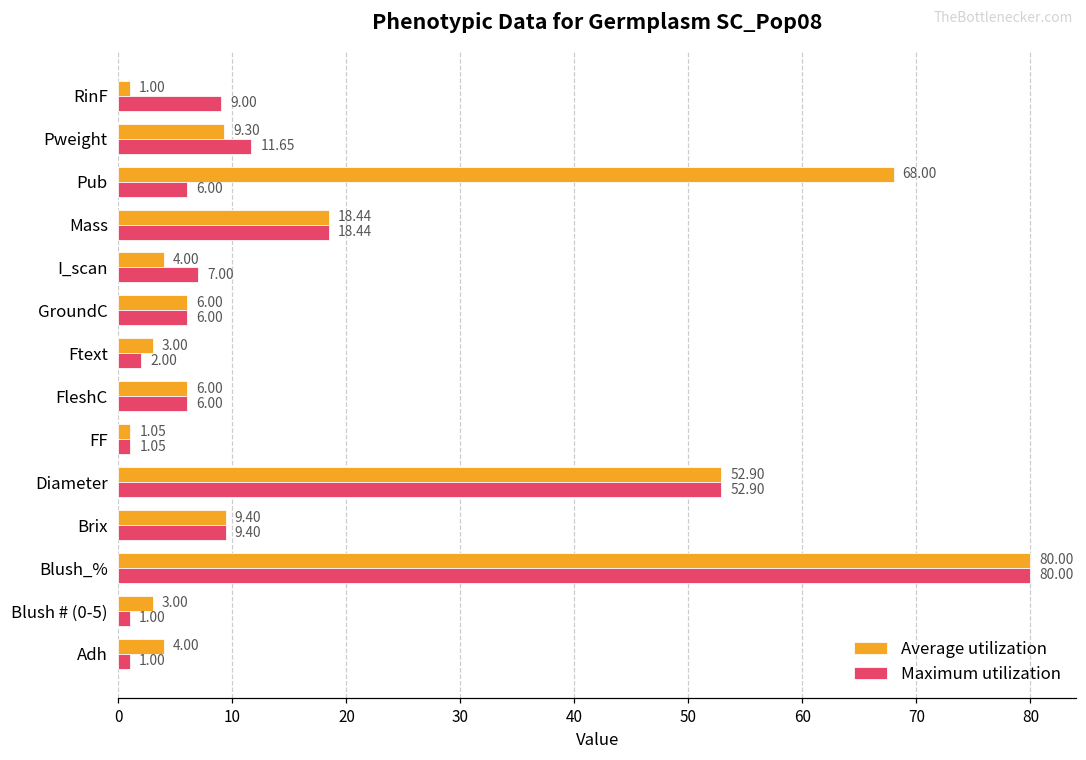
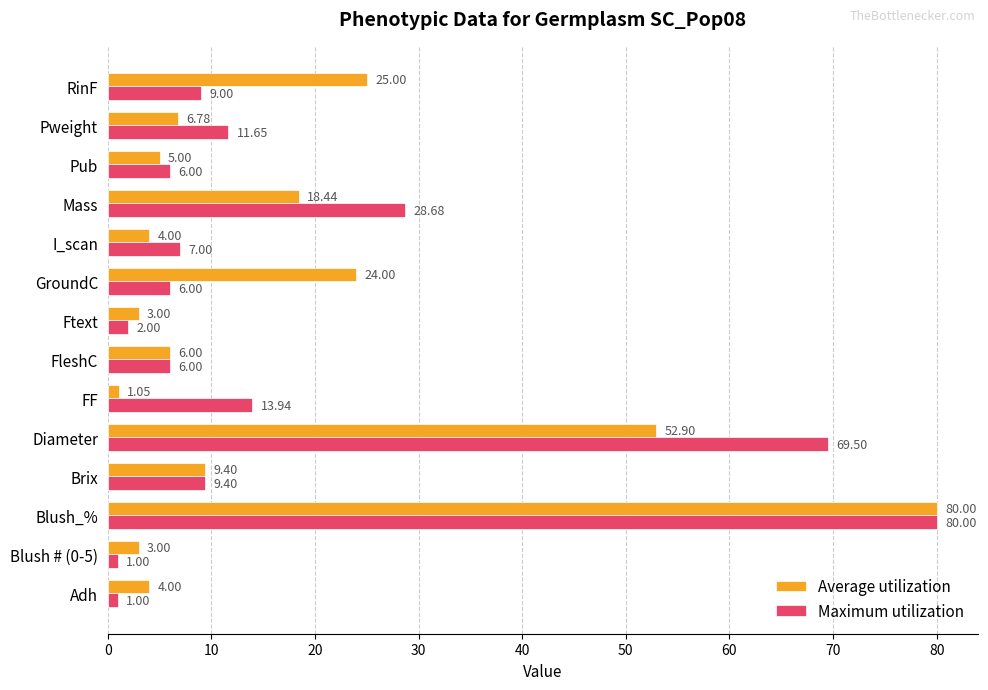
Average utilization, RinF: 1.00 -> 25.00
Average utilization, Pweight: 9.30 -> 6.78
Average utilization, Pub: 68.00 -> 5.00
Maximum utilization, Mass: 18.44 -> 28.68
Average utilization, GroundC: 6.00 -> 24.00
Maximum utilization, FF: 1.05 -> 13.94
Maximum utilization, Diameter: 52.90 -> 69.50
